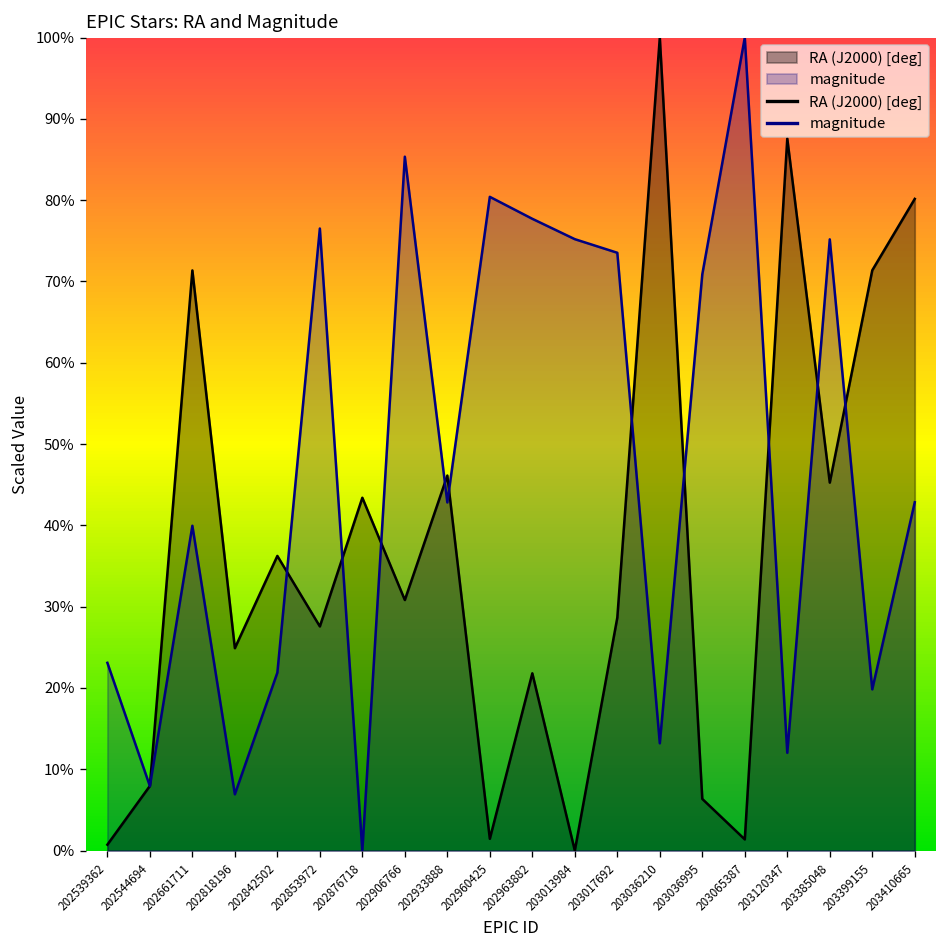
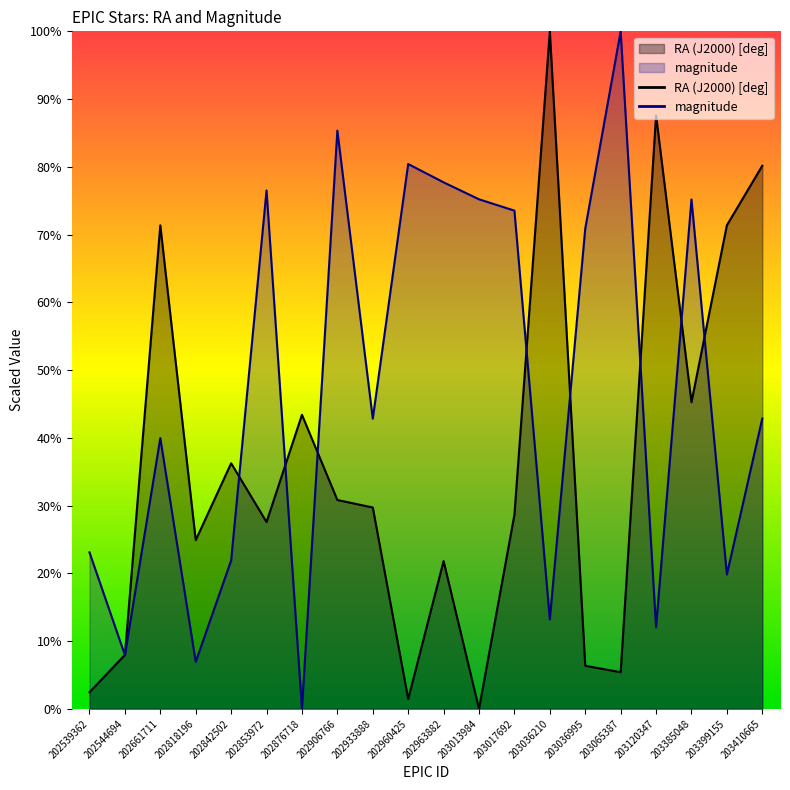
RA (J2000) [deg], 202539362: 1% -> 2%
RA (J2000) [deg], 202933888: 46% -> 30%
RA (J2000) [deg], 203065387: 1% -> 5%
